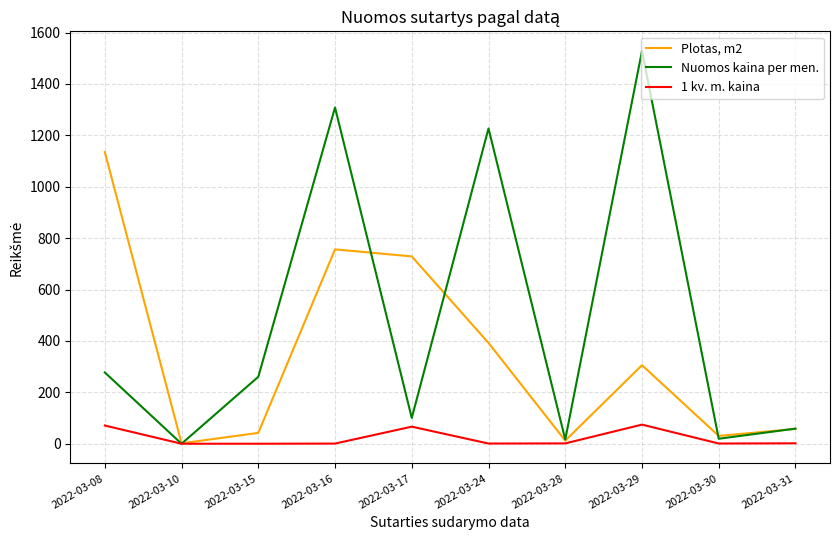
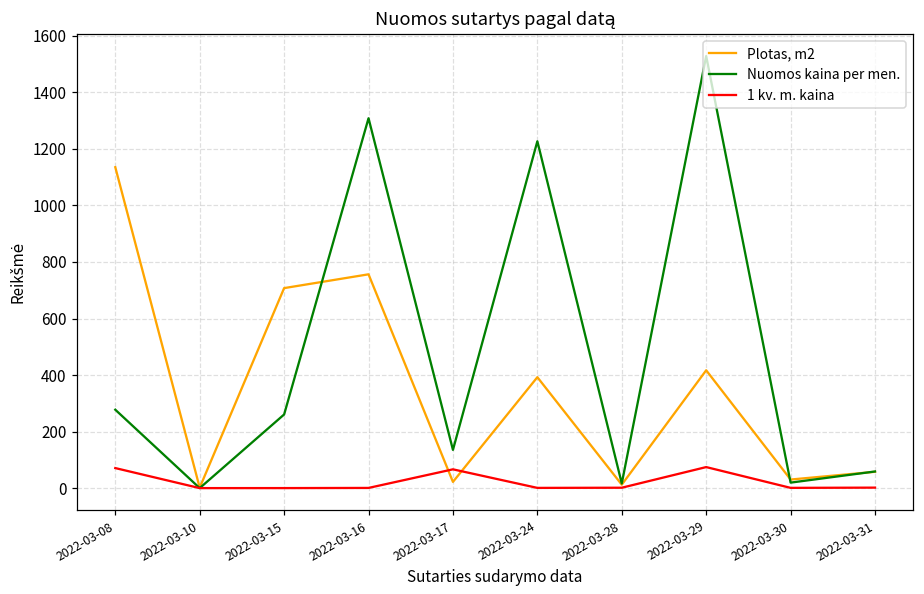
Plotas, m2, 2022-03-15: 40 -> 710
Plotas, m2, 2022-03-17: 730 -> 20
Nuomos kaina per men., 2022-03-17: 100 -> 140
Plotas, m2, 2022-03-29: 310 -> 420
